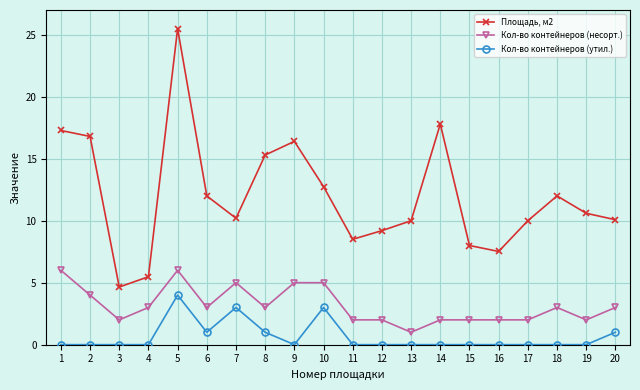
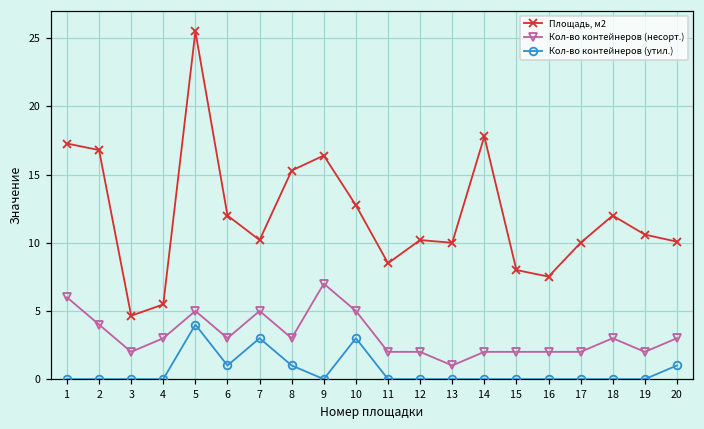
Кол-во контейнеров (несорт.), 5: 6 -> 5
Кол-во контейнеров (несорт.), 9: 5 -> 7
Площадь, м2, 12: 9.2 -> 10.2
